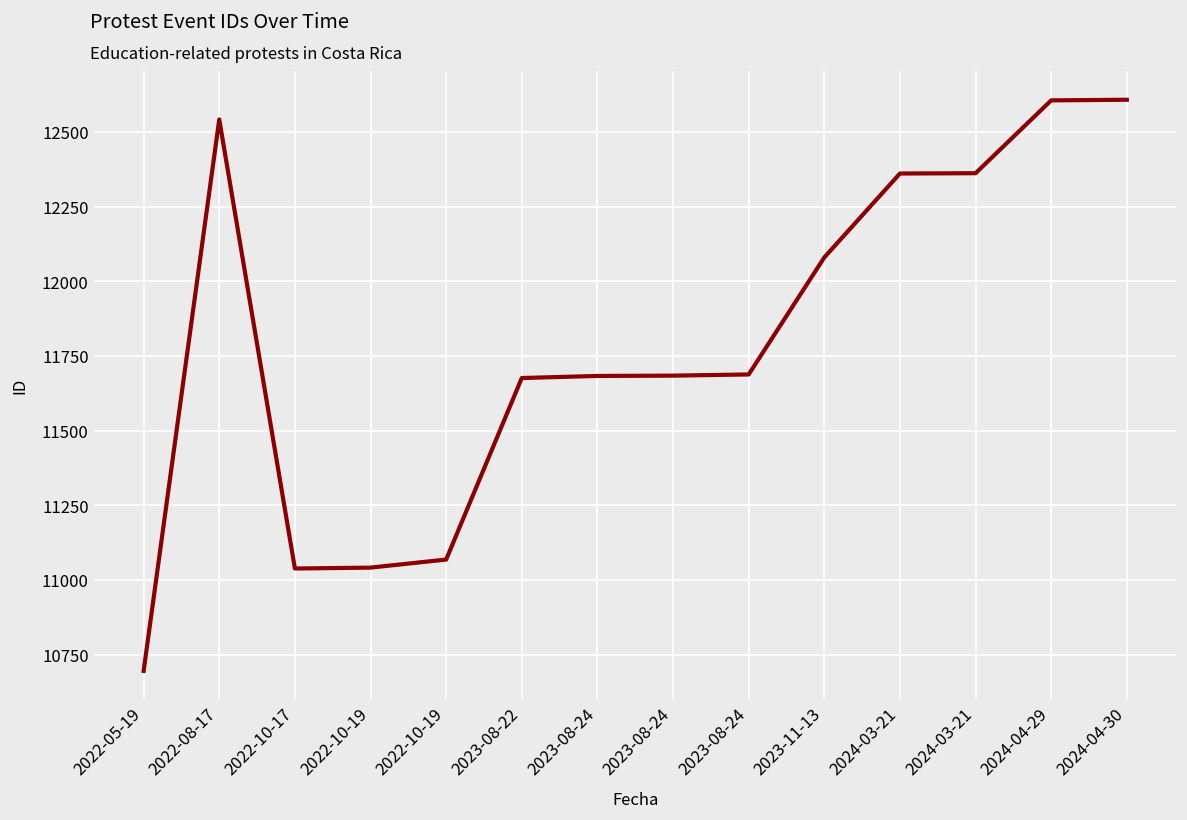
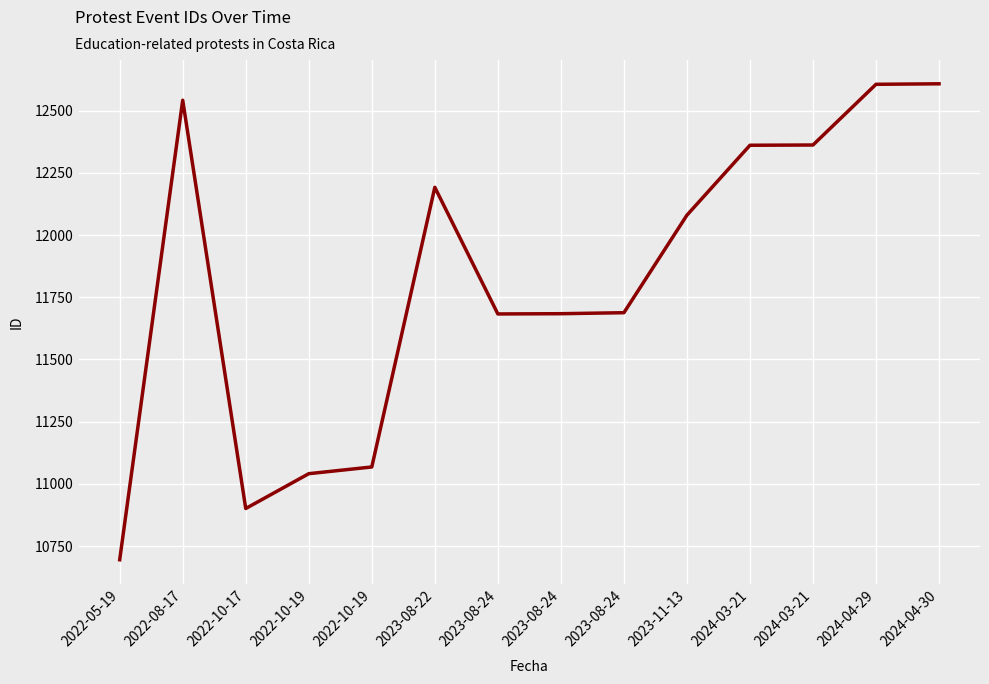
2022-10-17: 11040 -> 10900
2023-08-22: 11680 -> 12190
